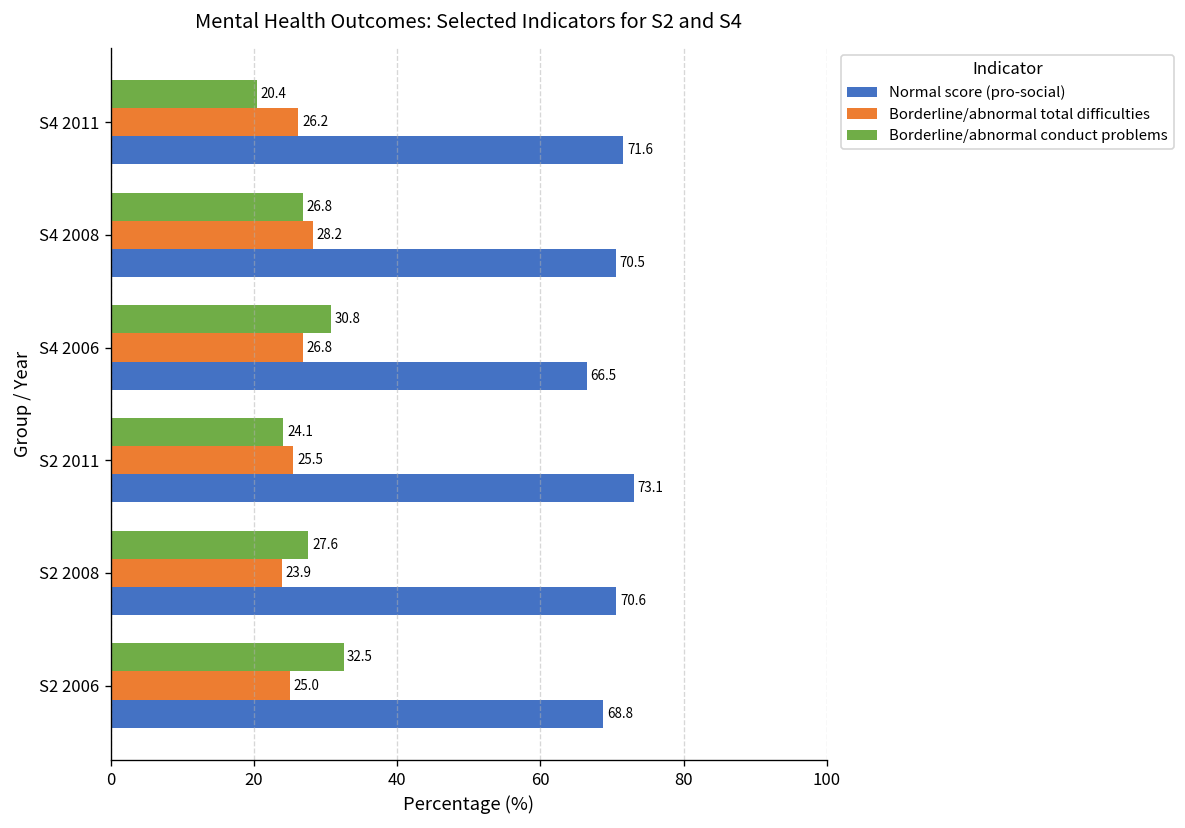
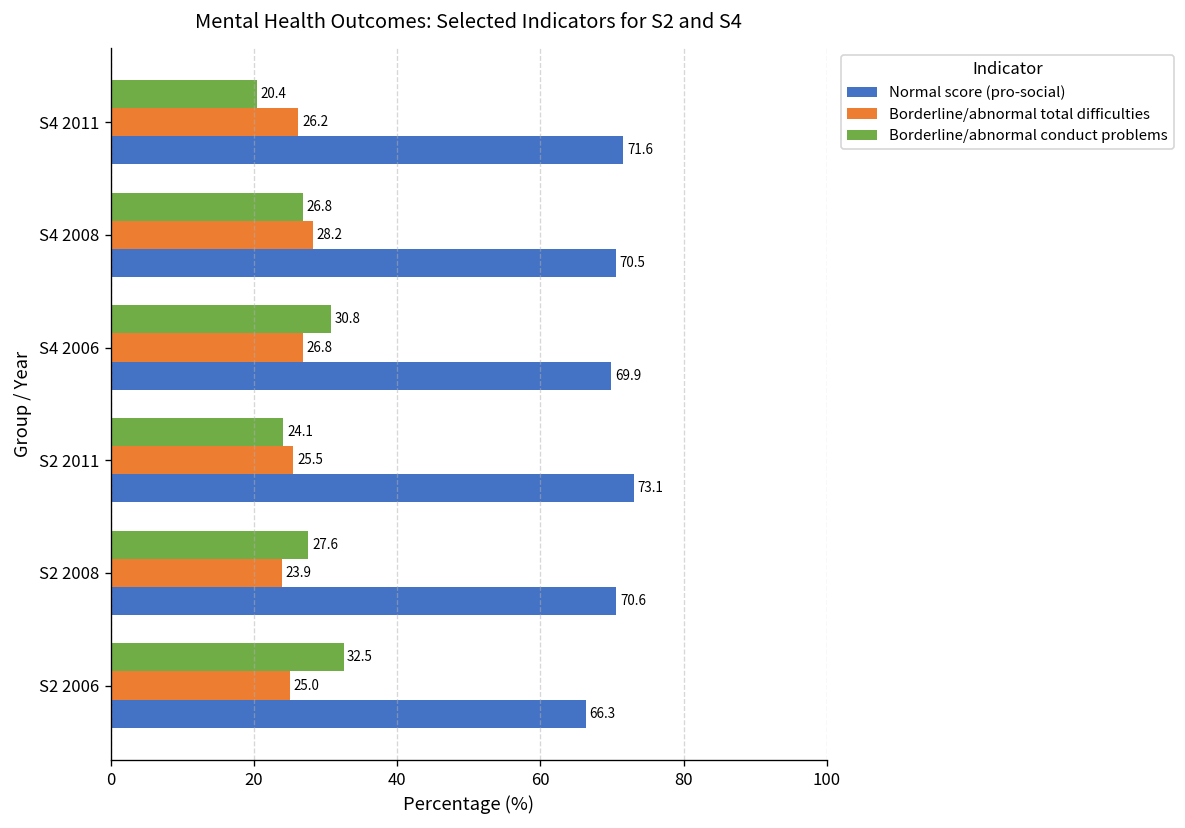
Normal score (pro-social), S4 2006: 66.5 -> 69.9
Normal score (pro-social), S2 2006: 68.8 -> 66.3
